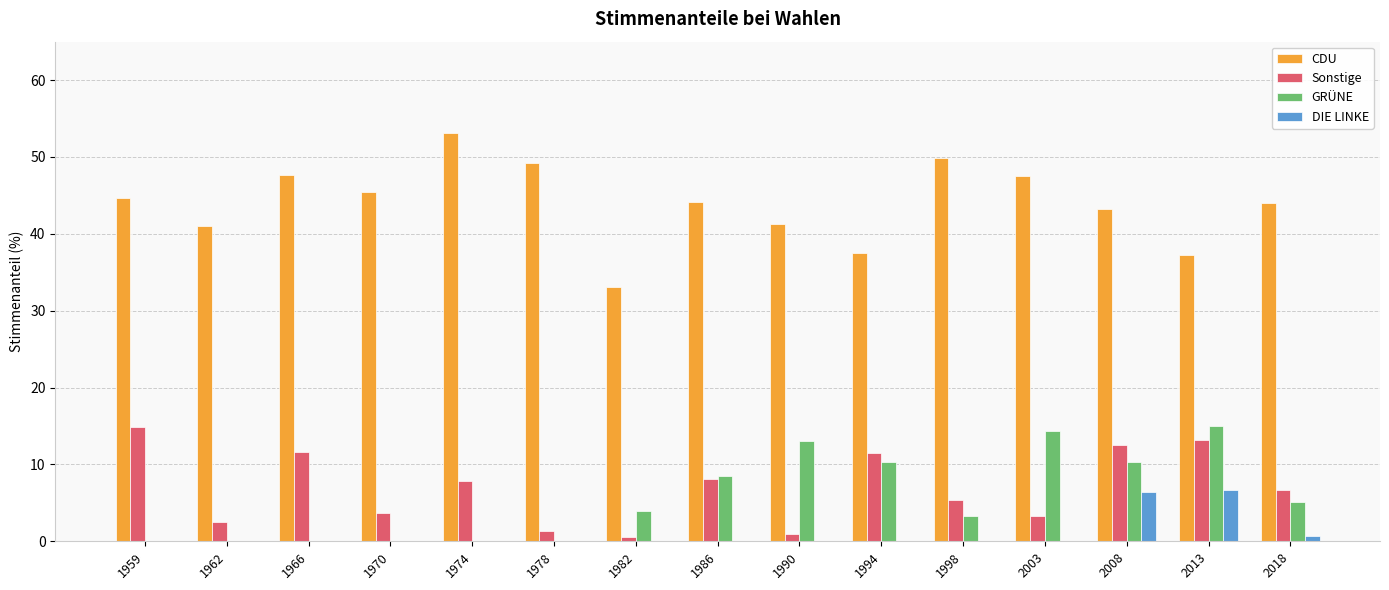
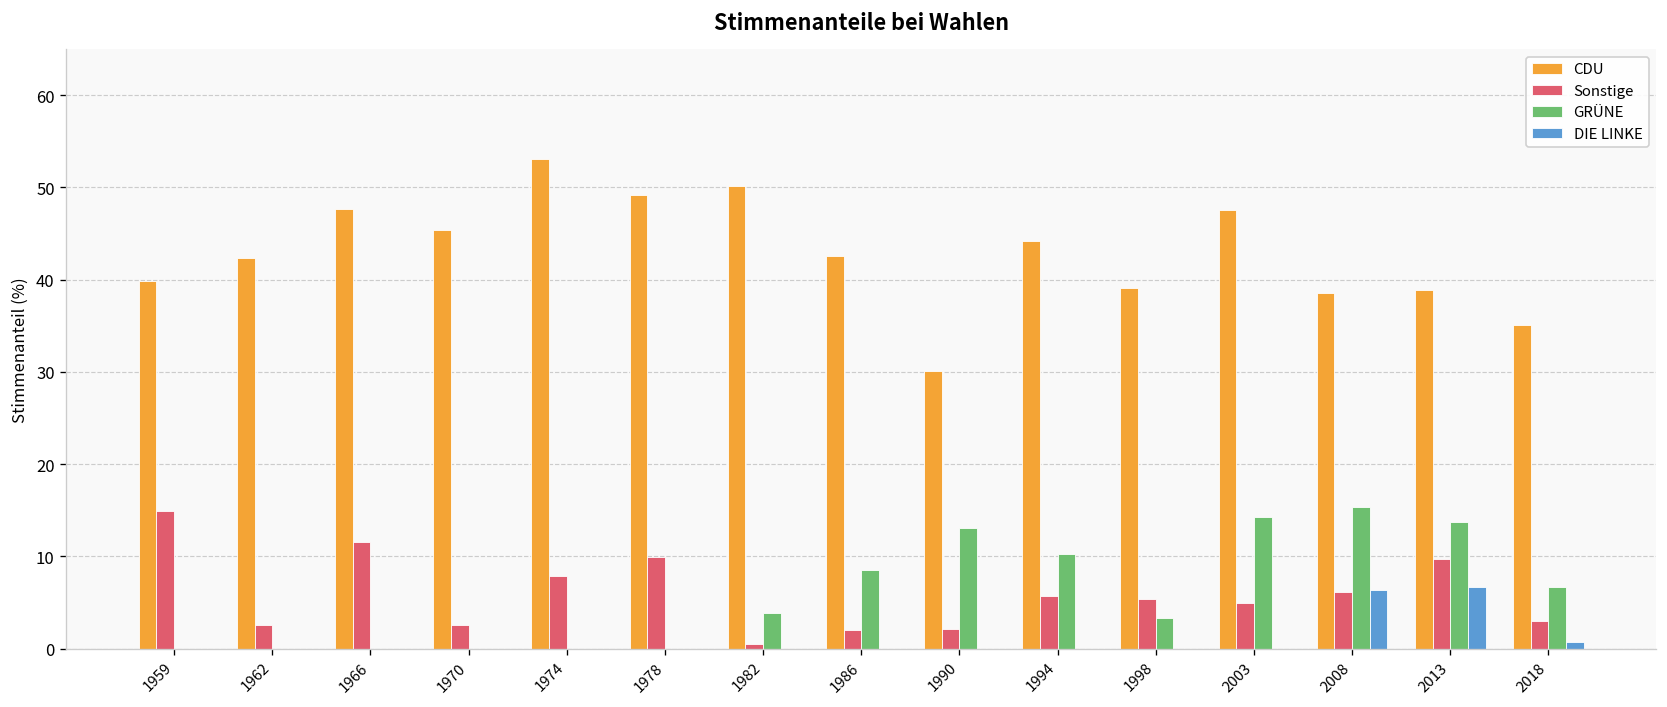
CDU, 1959: 45 -> 40
CDU, 1962: 41 -> 42
Sonstige, 1970: 4 -> 3
Sonstige, 1978: 1 -> 10
CDU, 1982: 33 -> 50
CDU, 1986: 44 -> 43
Sonstige, 1986: 8 -> 2
CDU, 1990: 41 -> 30
Sonstige, 1990: 1 -> 2
CDU, 1994: 38 -> 44
Sonstige, 1994: 12 -> 6
CDU, 1998: 50 -> 39
Sonstige, 2003: 3 -> 5
CDU, 2008: 43 -> 39
Sonstige, 2008: 13 -> 6
GRÜNE, 2008: 10 -> 15
CDU, 2013: 37 -> 39
Sonstige, 2013: 13 -> 10
GRÜNE, 2013: 15 -> 14
CDU, 2018: 44 -> 35
Sonstige, 2018: 7 -> 3
GRÜNE, 2018: 5 -> 7
